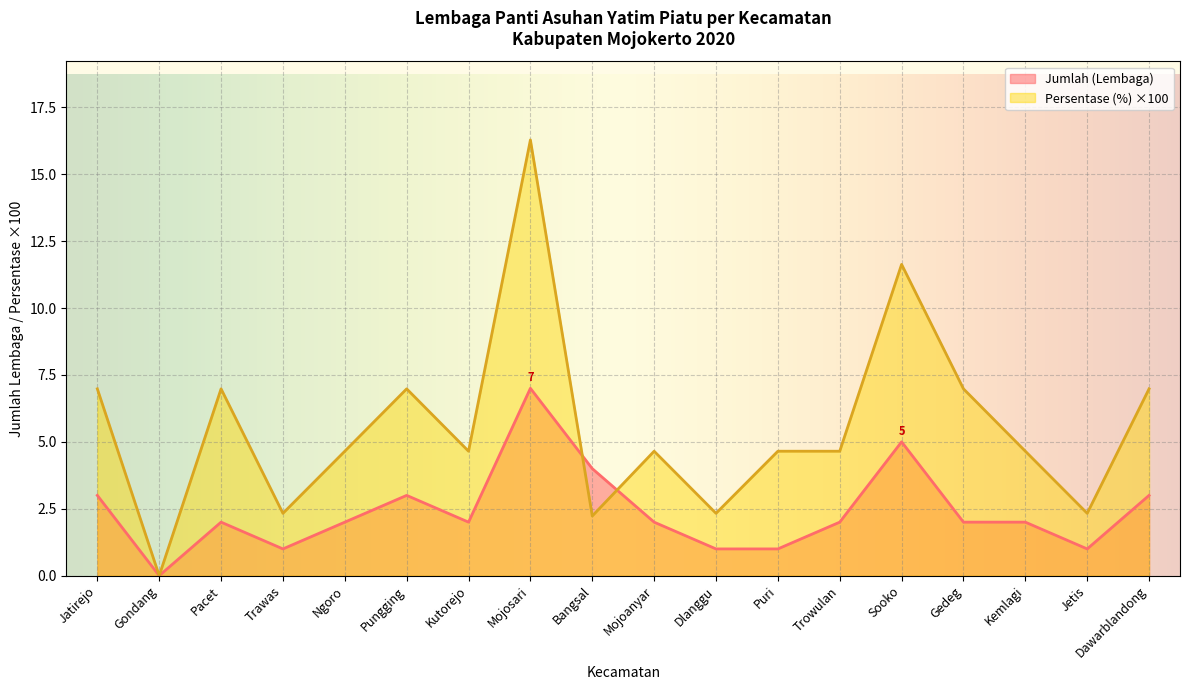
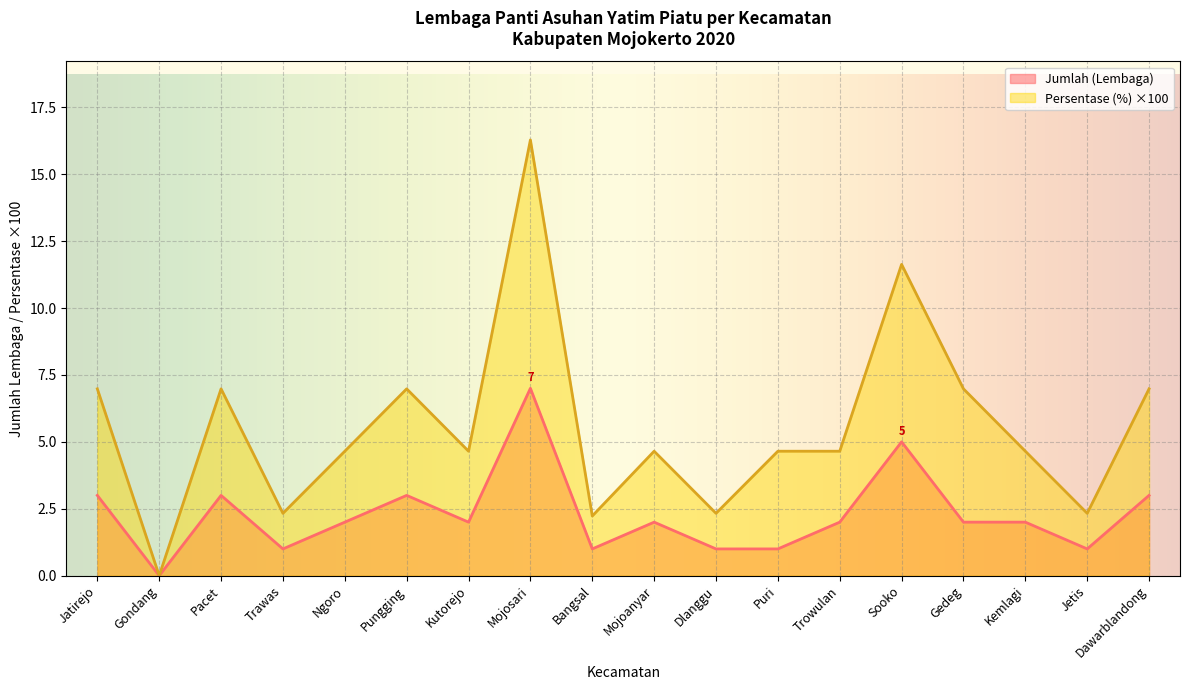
Jumlah (Lembaga), Pacet: 2 -> 3
Jumlah (Lembaga), Bangsal: 4 -> 1
